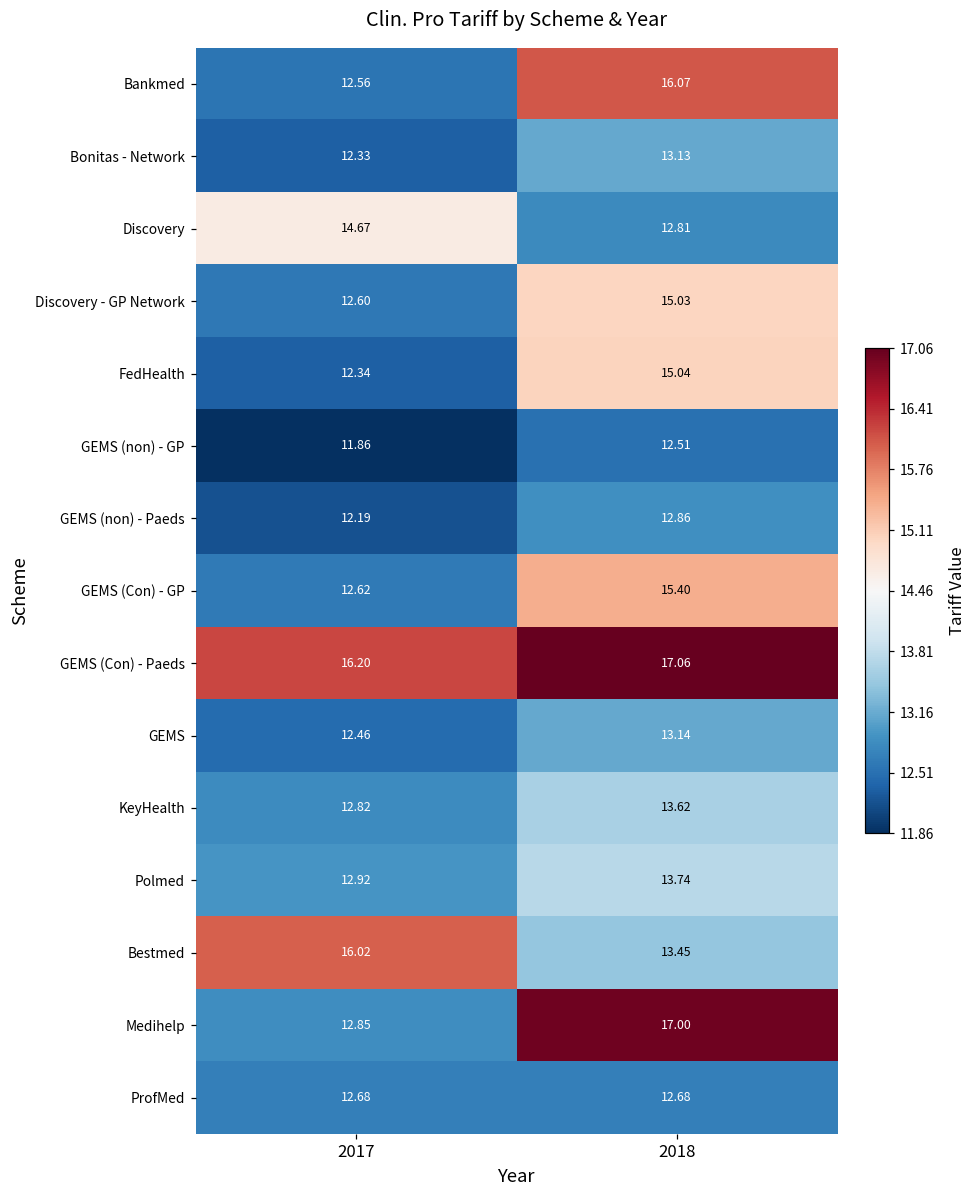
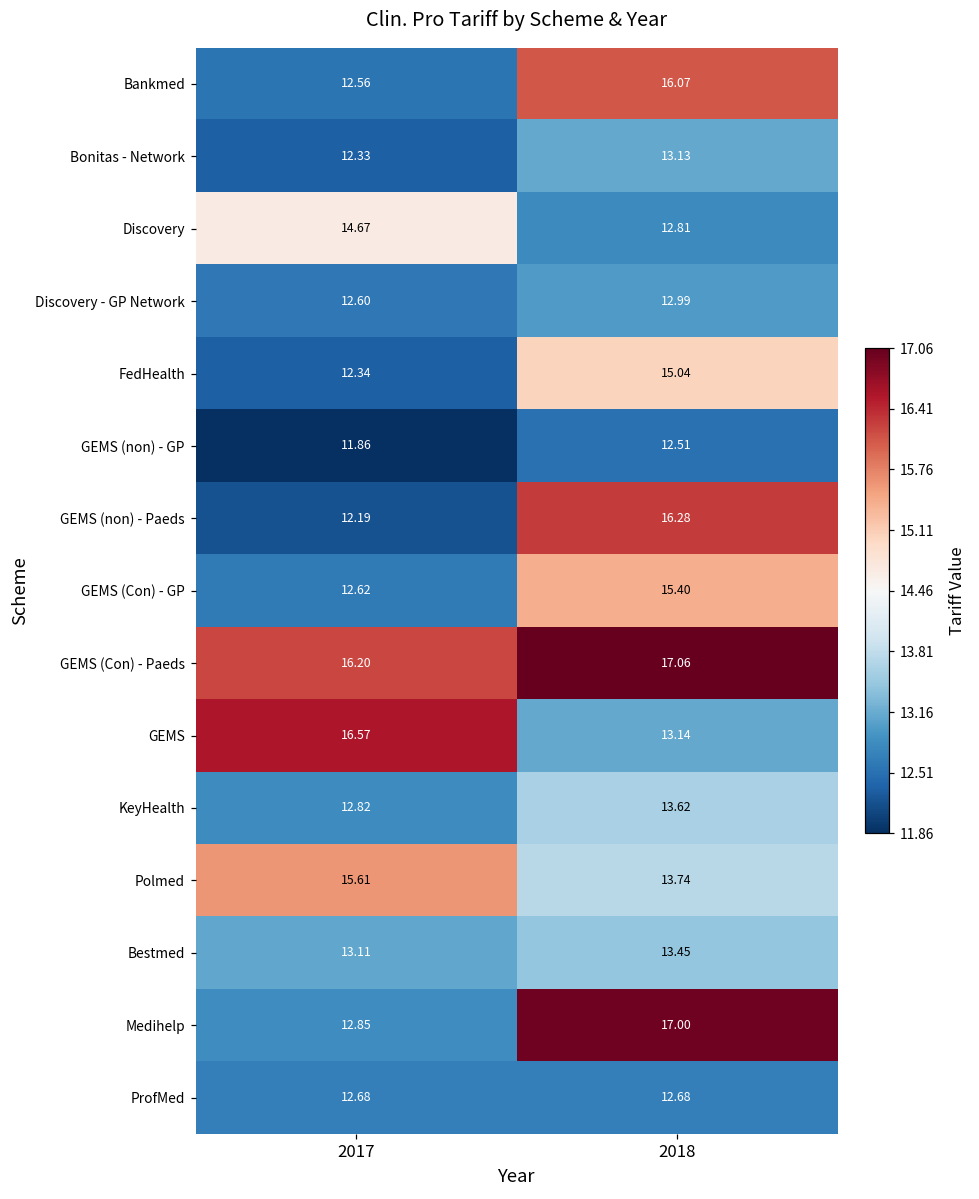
Discovery - GP Network, 2018: 15.03 -> 12.99
GEMS (non) - Paeds, 2018: 12.86 -> 16.28
GEMS, 2017: 12.46 -> 16.57
Polmed, 2017: 12.92 -> 15.61
Bestmed, 2017: 16.02 -> 13.11
